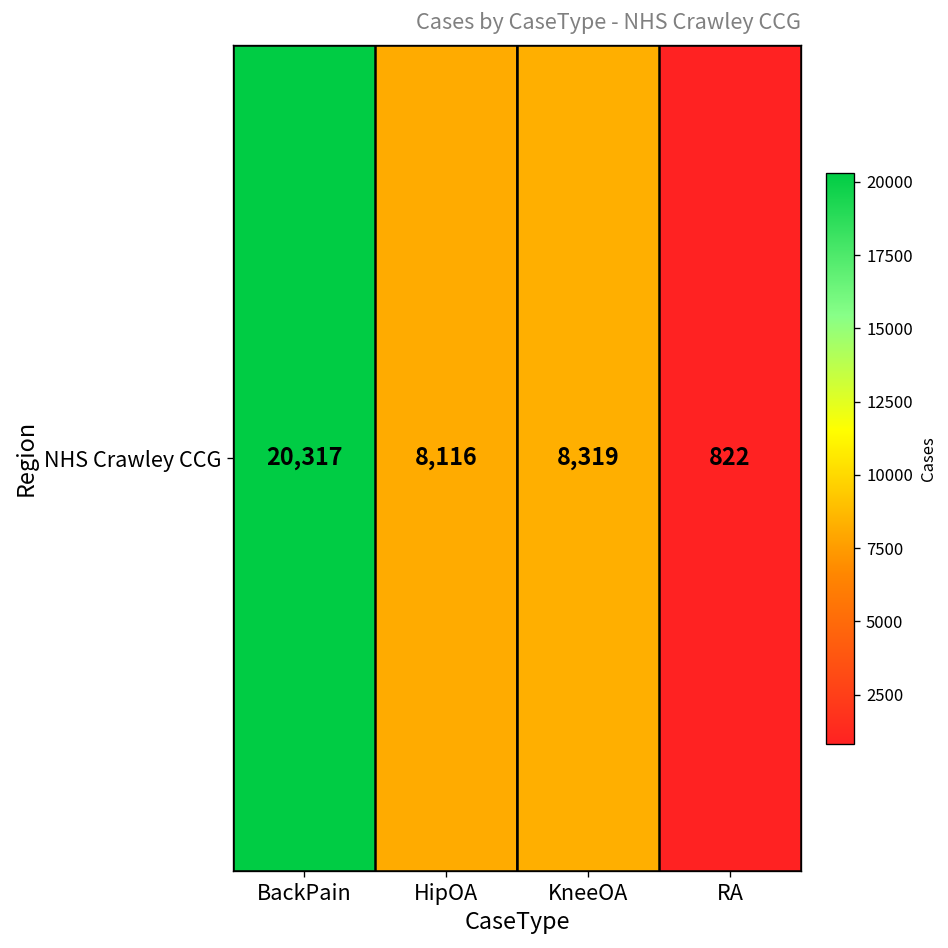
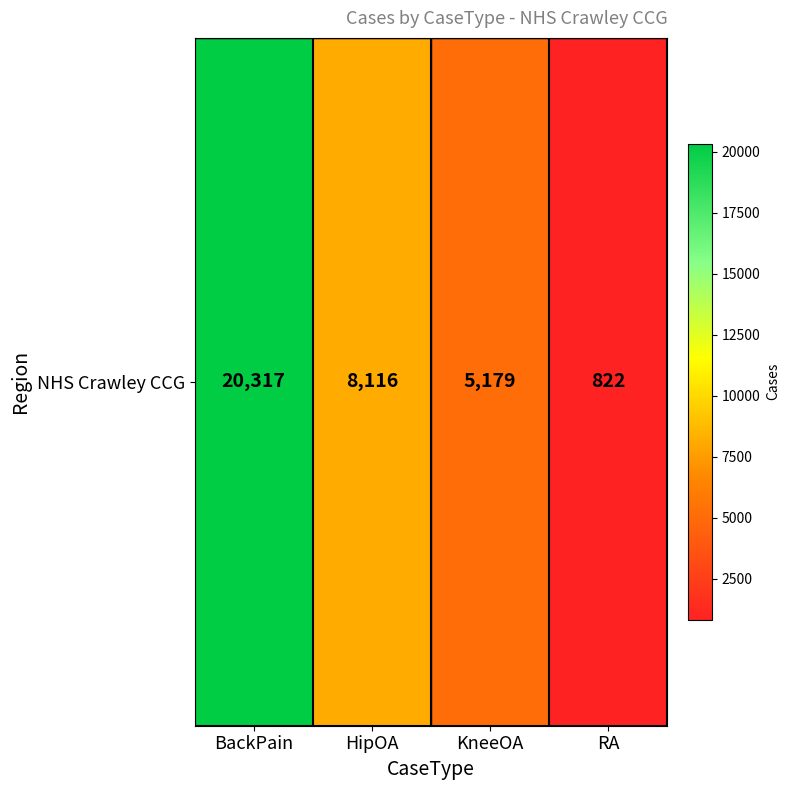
NHS Crawley CCG, KneeOA: 8,319 -> 5,179
